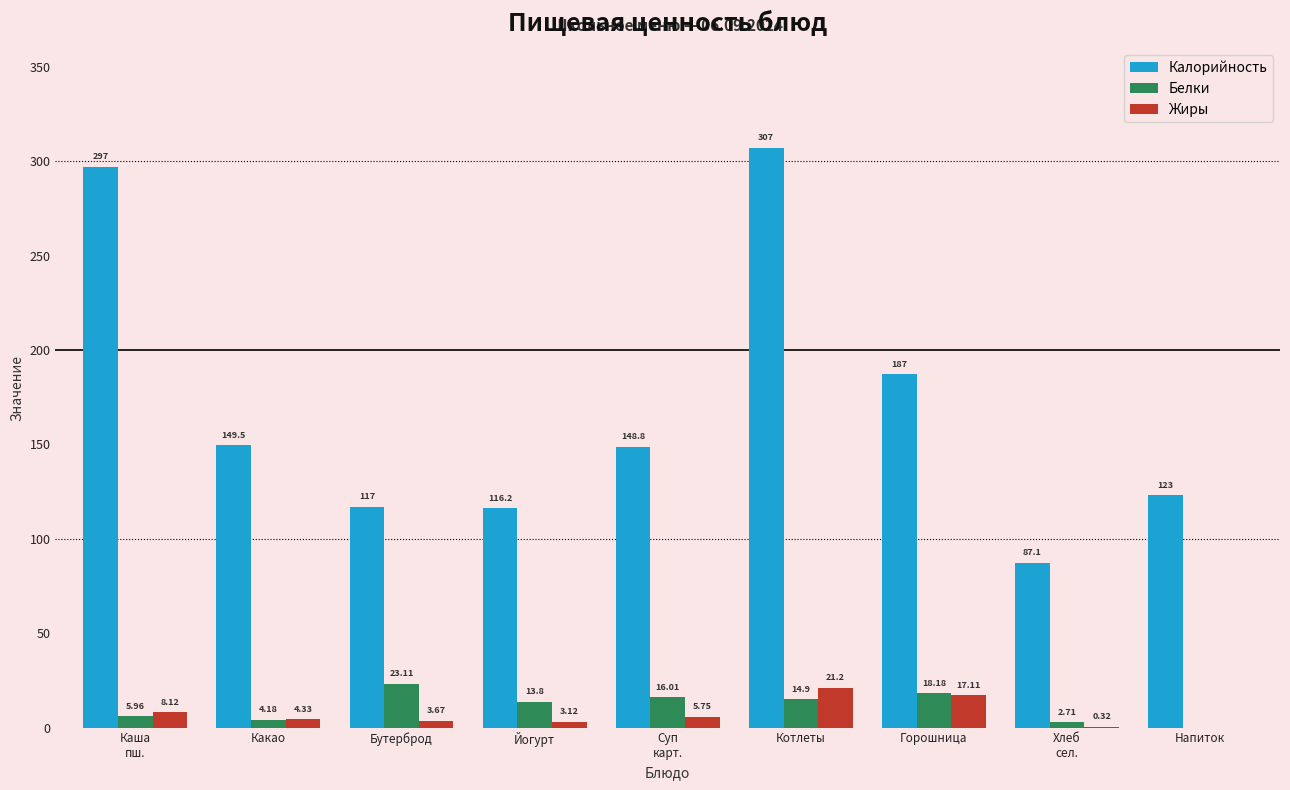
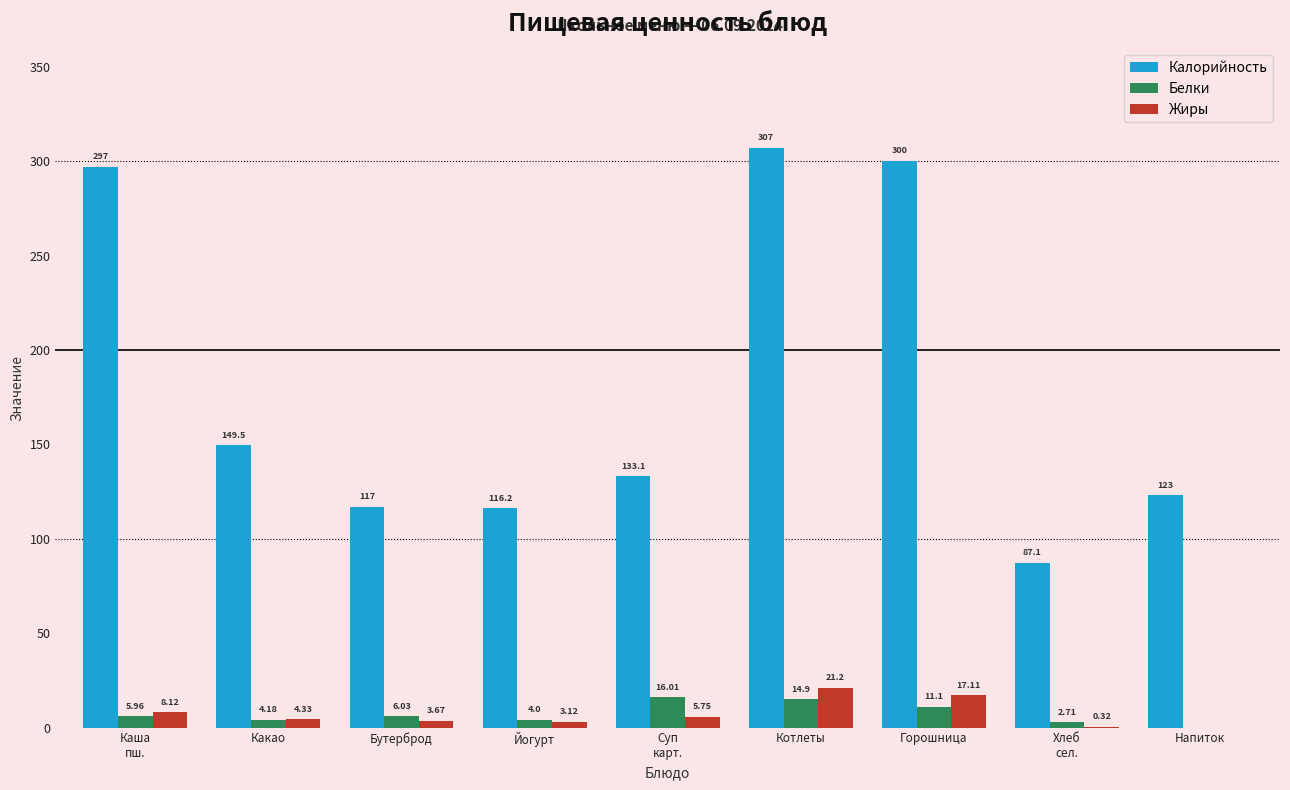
Белки, Бутерброд: 23.11 -> 6.03
Белки, Йогурт: 13.8 -> 4.0
Калорийность, Суп карт.: 148.8 -> 133.1
Калорийность, Горошница: 187 -> 300
Белки, Горошница: 18.18 -> 11.1
